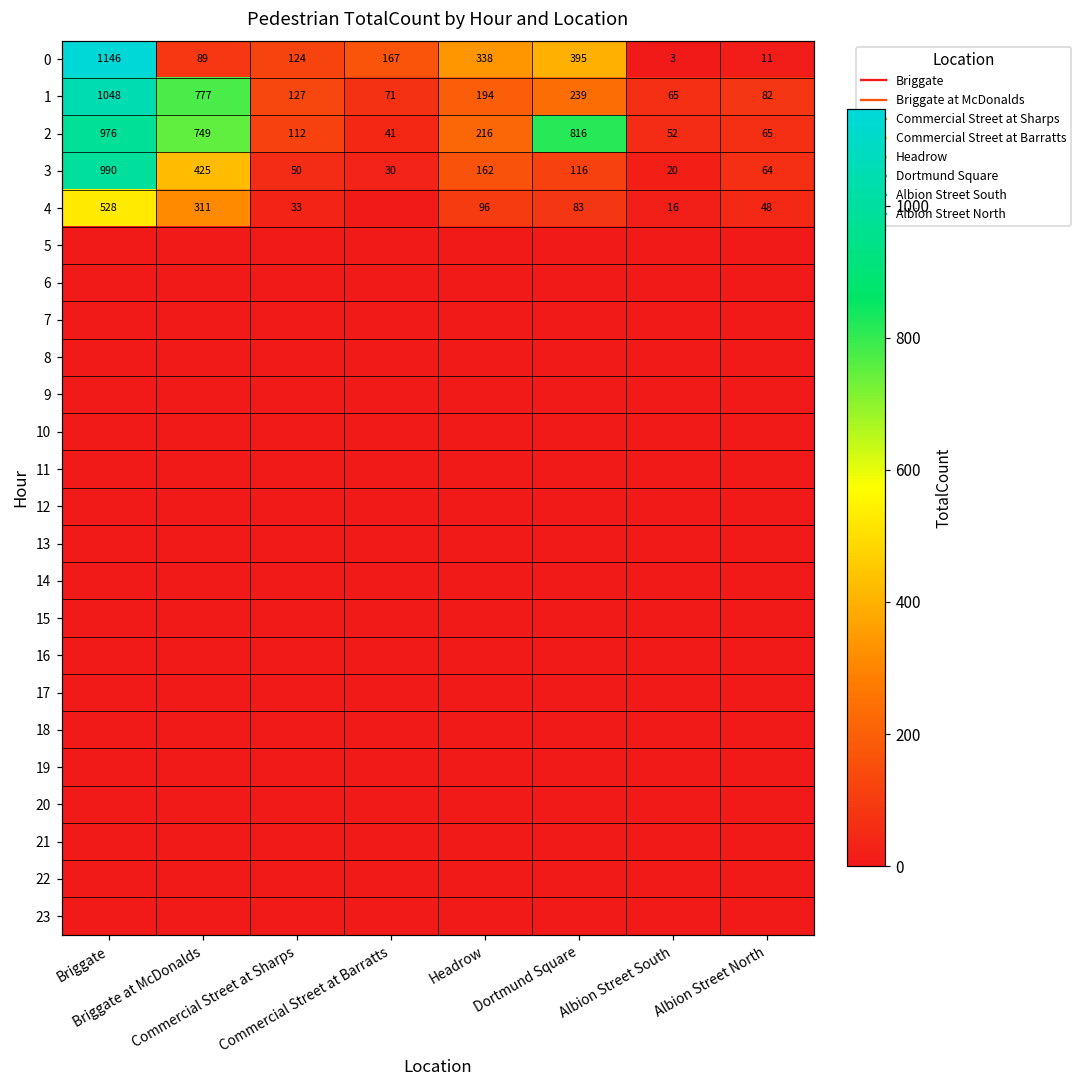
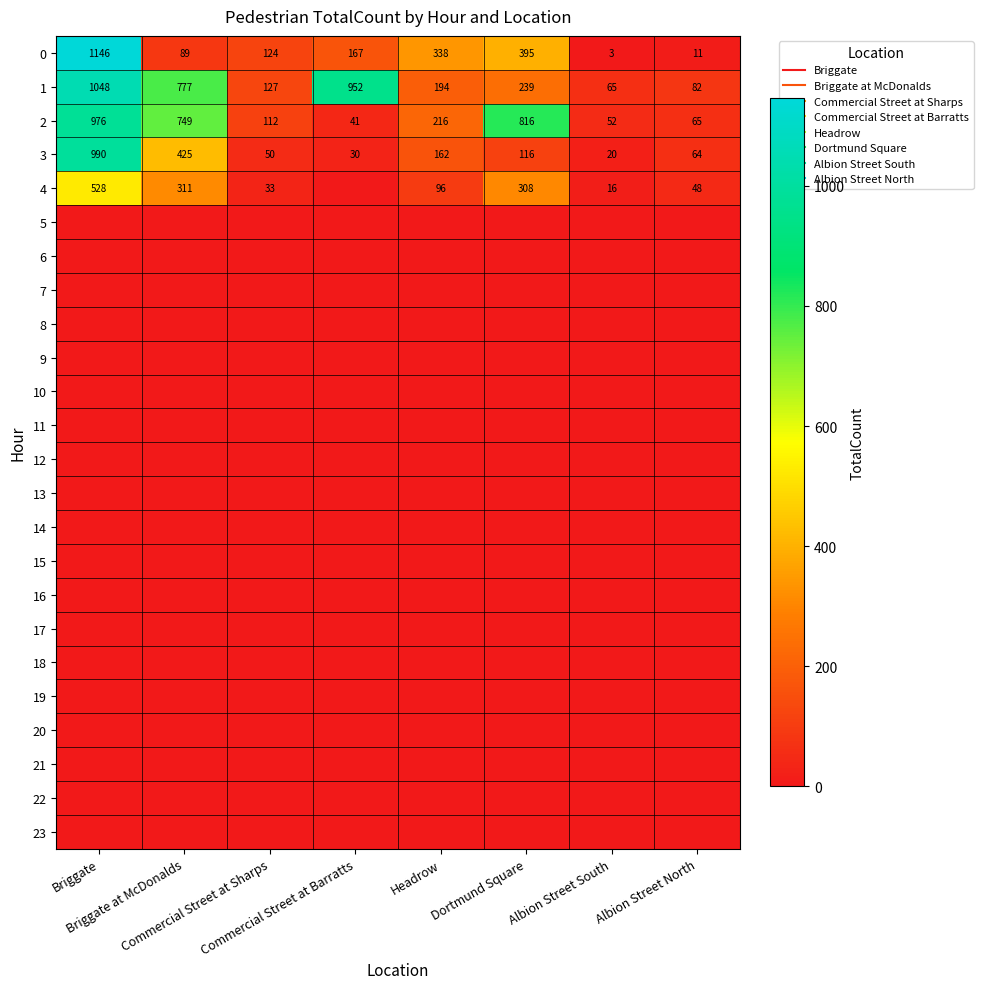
1, Commercial Street at Barratts: 71 -> 952
4, Dortmund Square: 83 -> 308
